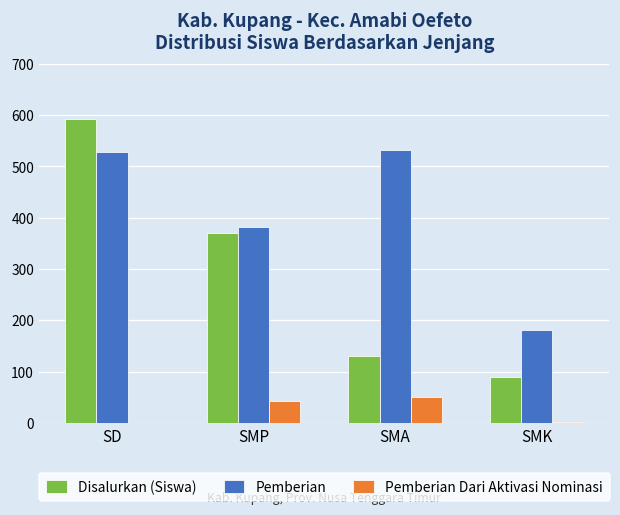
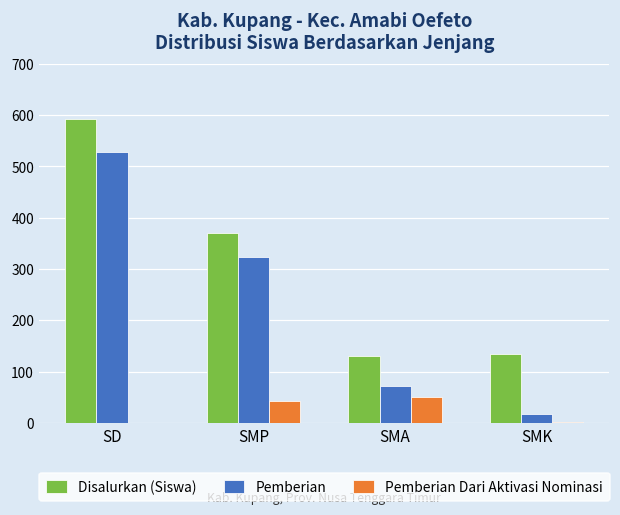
Pemberian, SMP: 380 -> 320
Pemberian, SMA: 530 -> 70
Disalurkan (Siswa), SMK: 90 -> 130
Pemberian, SMK: 180 -> 20
